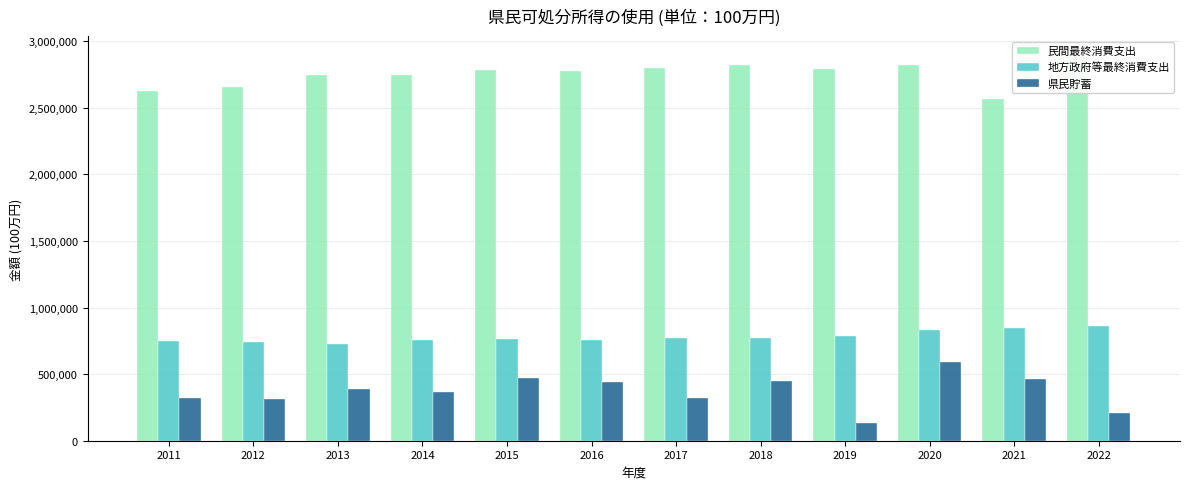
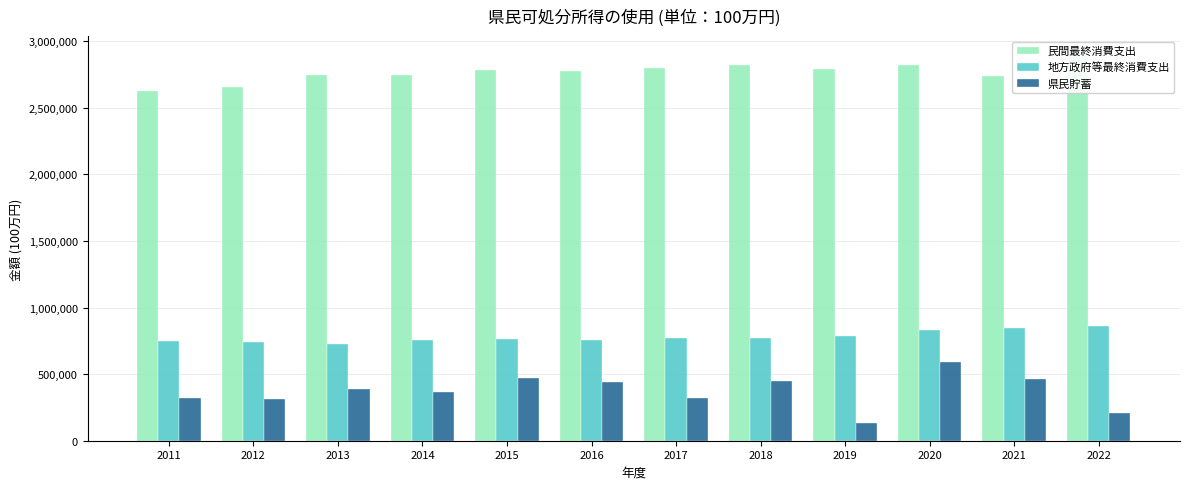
民間最終消費支出, 2021: 2,560,000 -> 2,730,000
